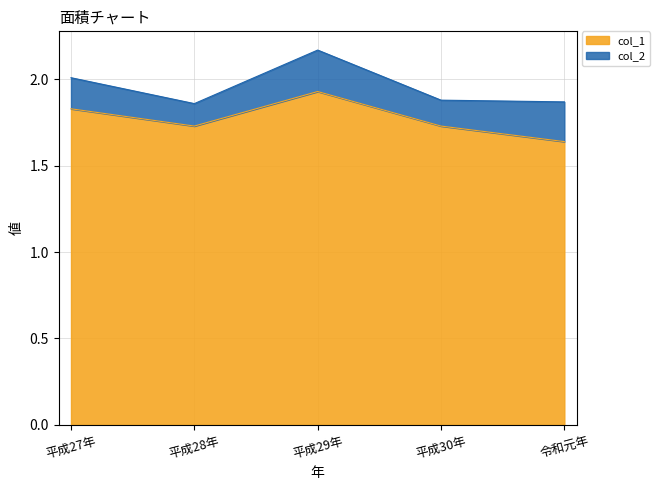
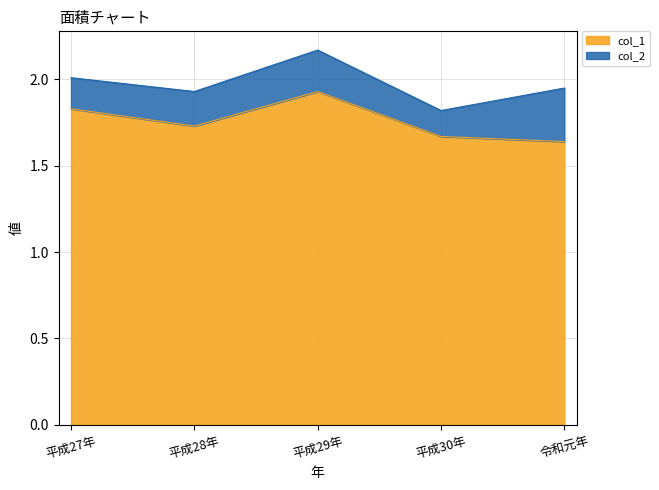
col_2, 平成28年: 0.13 -> 0.20
col_1, 平成30年: 1.73 -> 1.67
col_2, 令和元年: 0.23 -> 0.31
